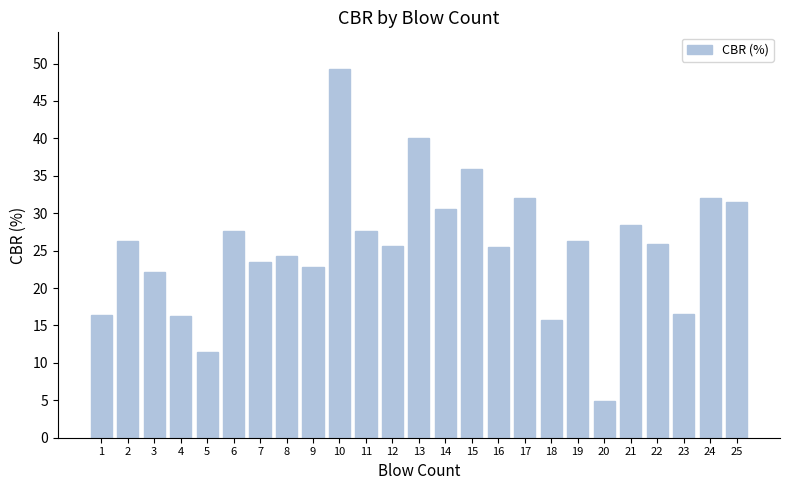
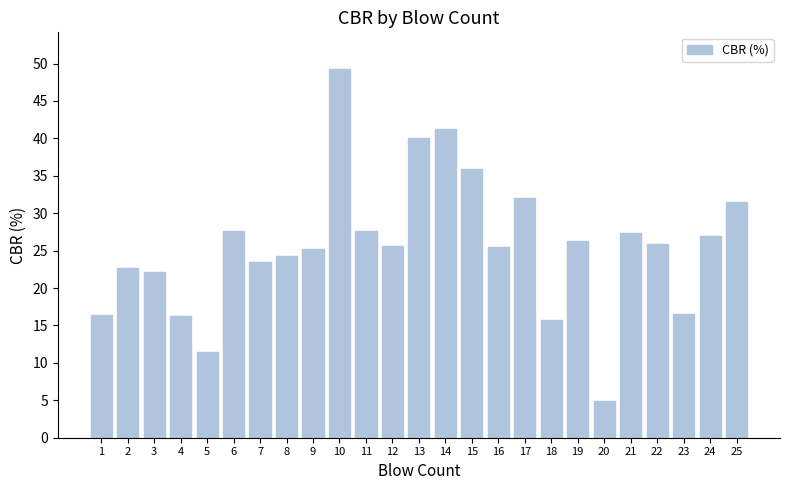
2: 26 -> 23
9: 23 -> 25
14: 31 -> 41
21: 28 -> 27
24: 32 -> 27
